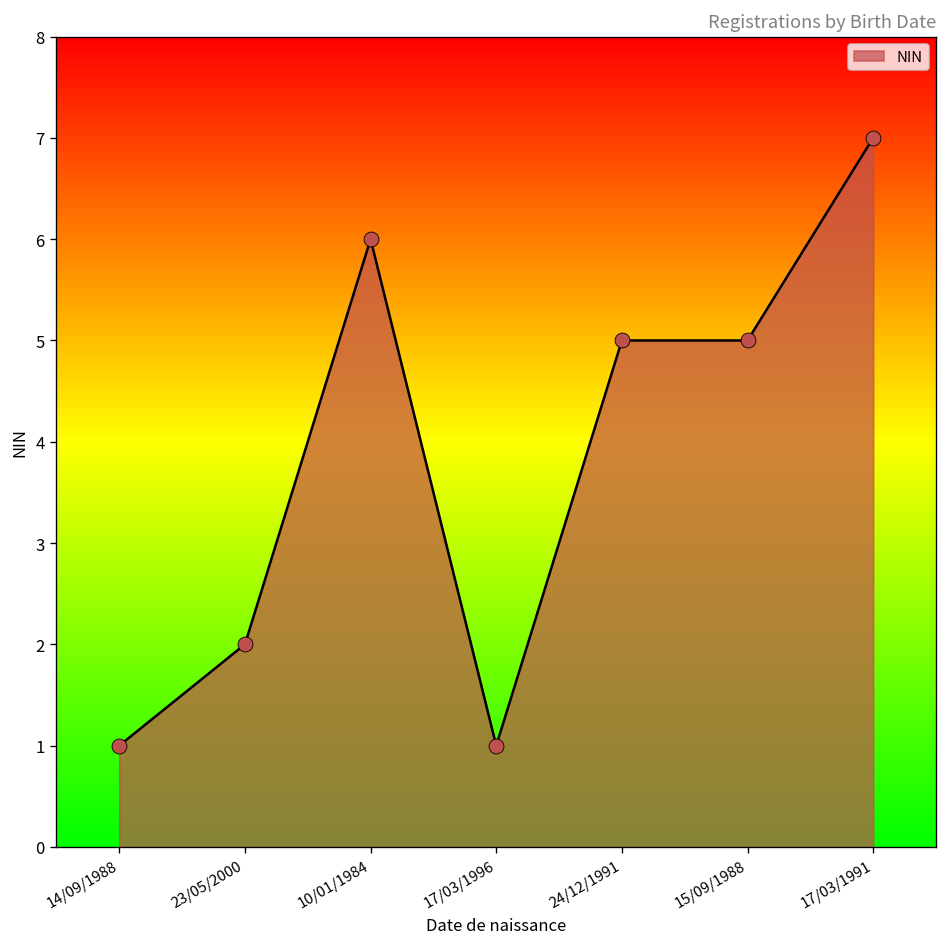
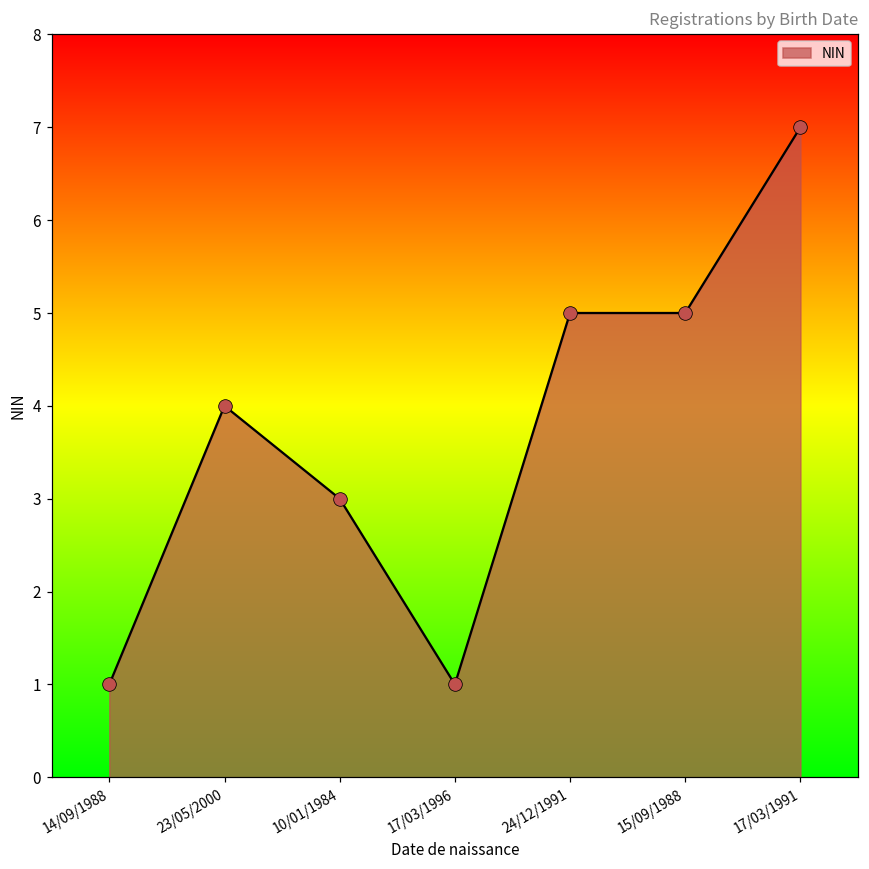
23/05/2000: 2 -> 4
10/01/1984: 6 -> 3
